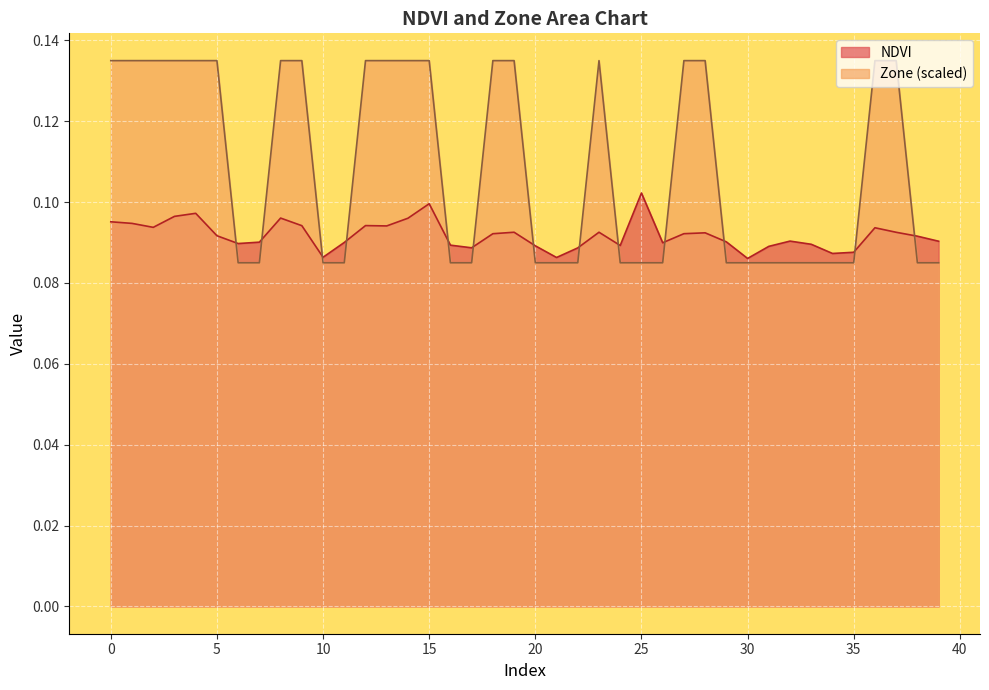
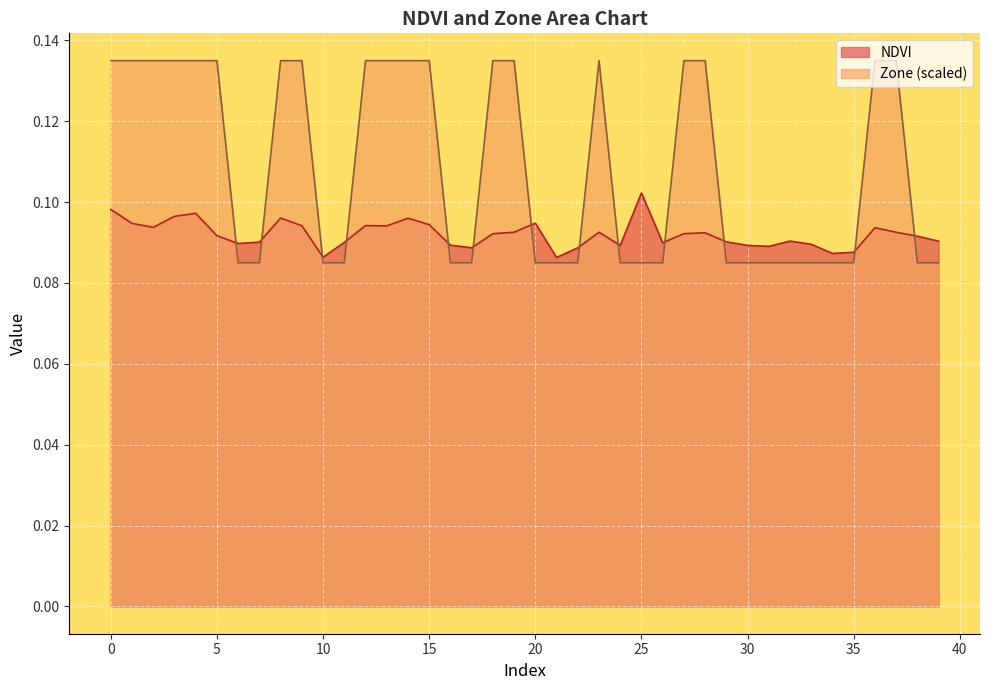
NDVI, 0: 0.095 -> 0.098
NDVI, 15: 0.100 -> 0.094
NDVI, 20: 0.089 -> 0.095
NDVI, 30: 0.086 -> 0.089
